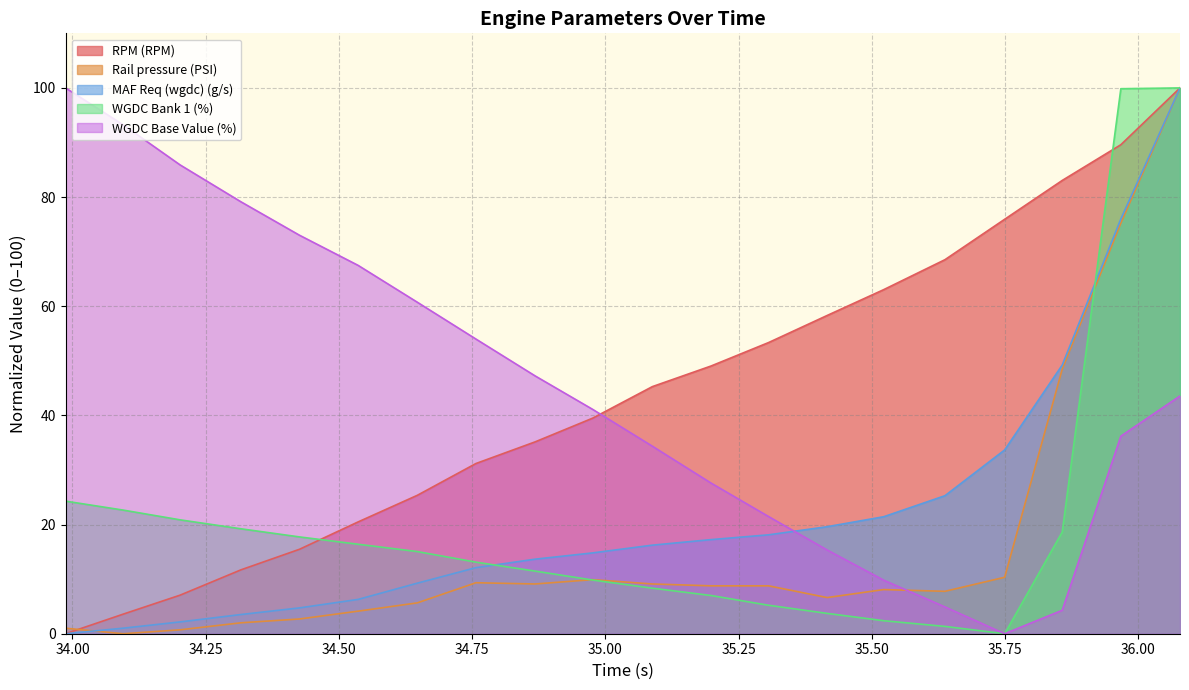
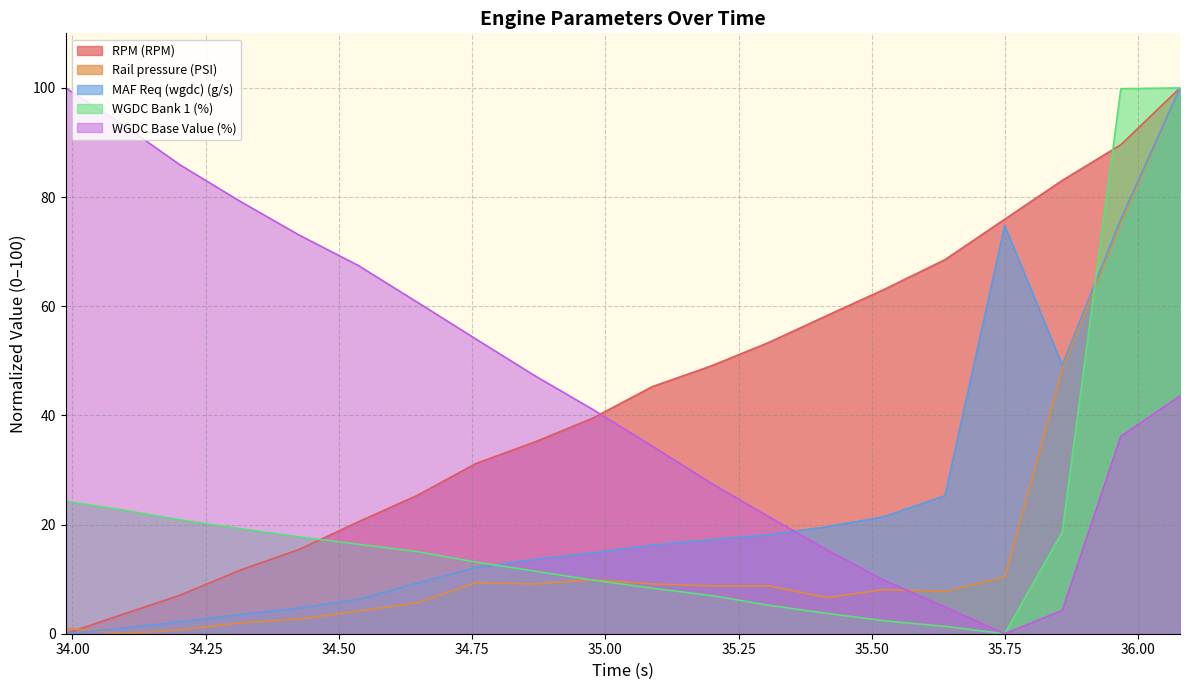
MAF Req (wgdc) (g/s), 35.75: 34 -> 75
